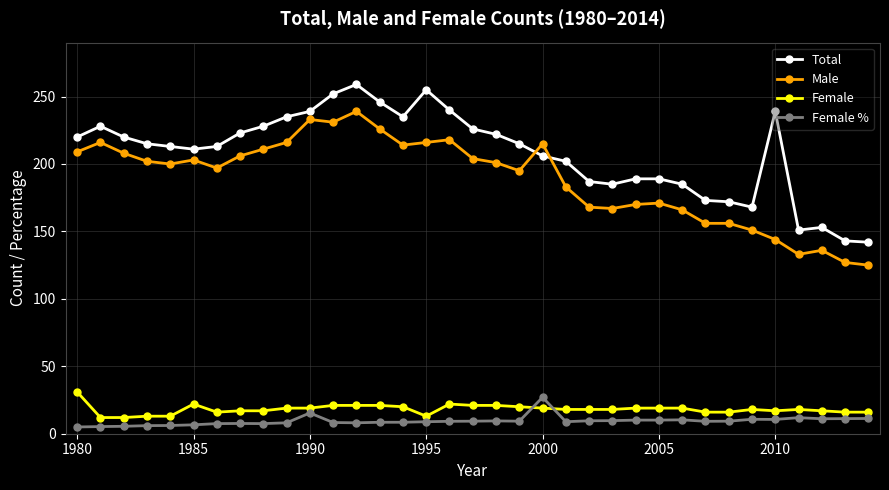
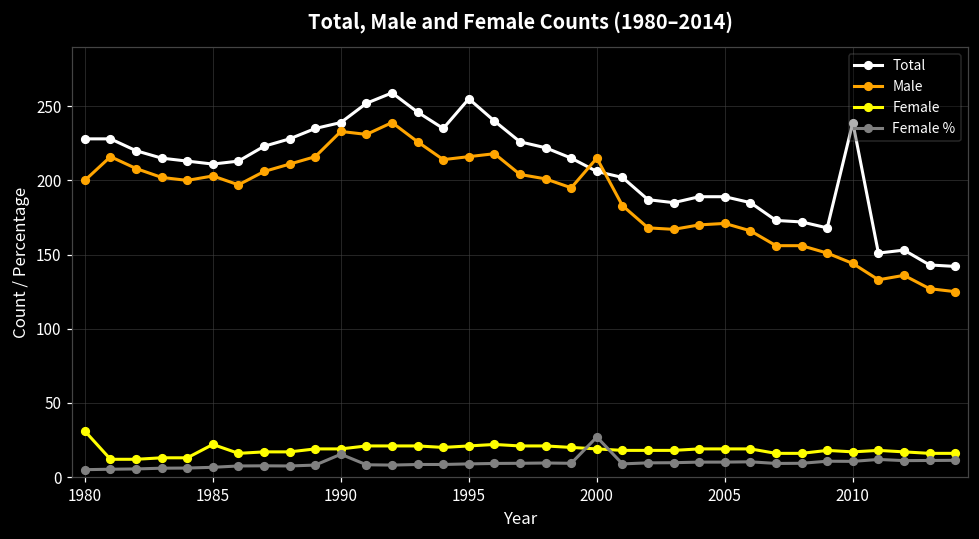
Total, 1980: 220 -> 228
Male, 1980: 209 -> 200
Female, 1995: 13 -> 21
